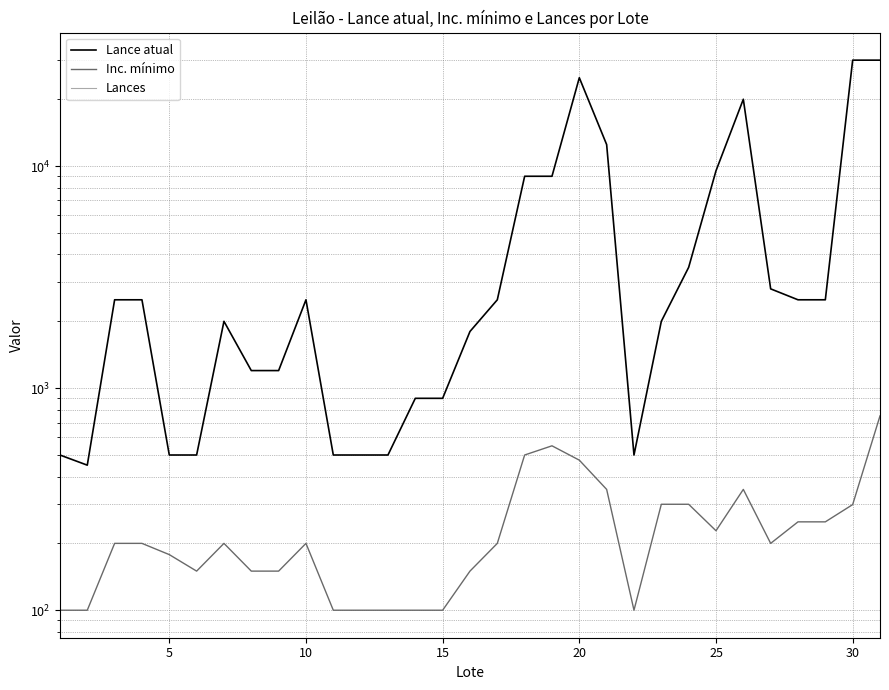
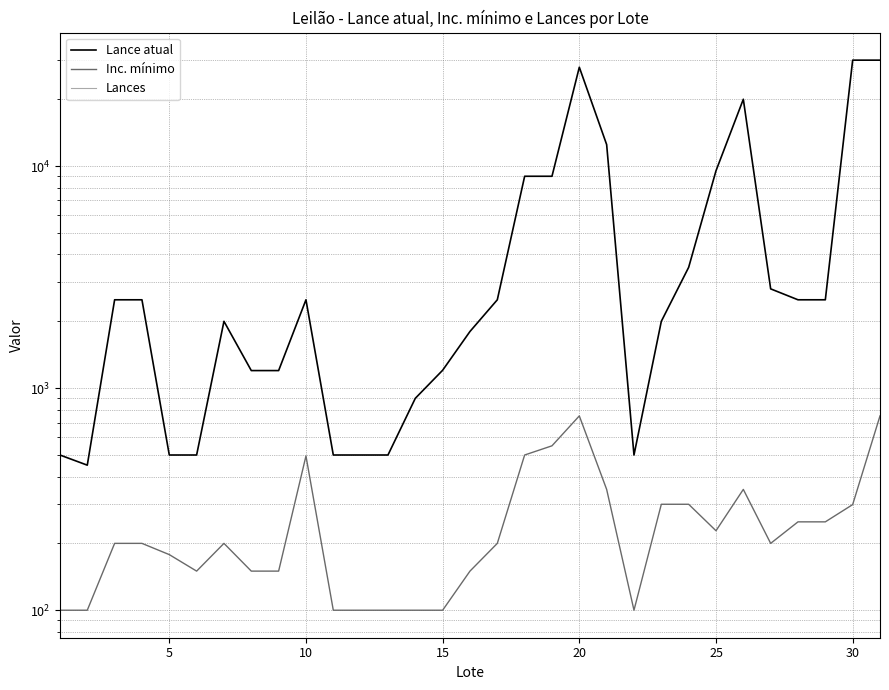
Inc. mínimo, 10: 200 -> 500
Lance atual, 15: 900 -> 1200
Lance atual, 20: 25000 -> 28000
Inc. mínimo, 20: 470 -> 750
